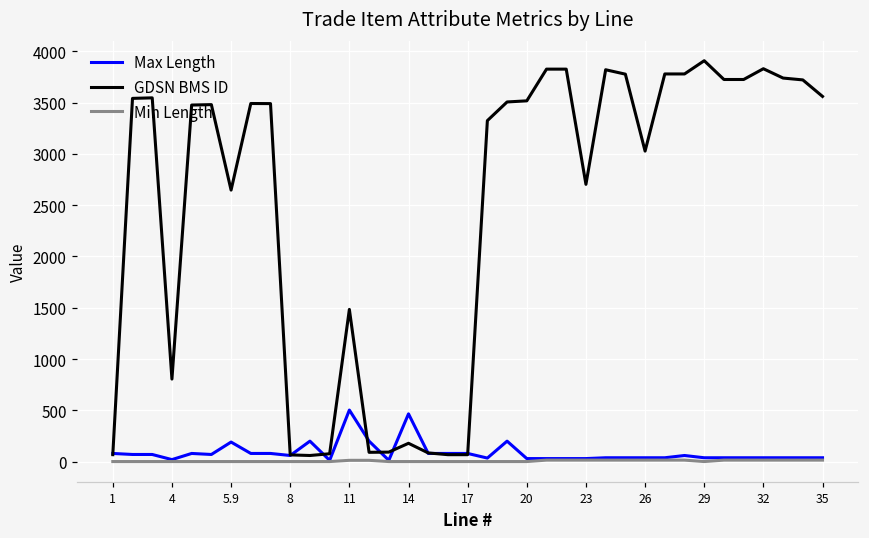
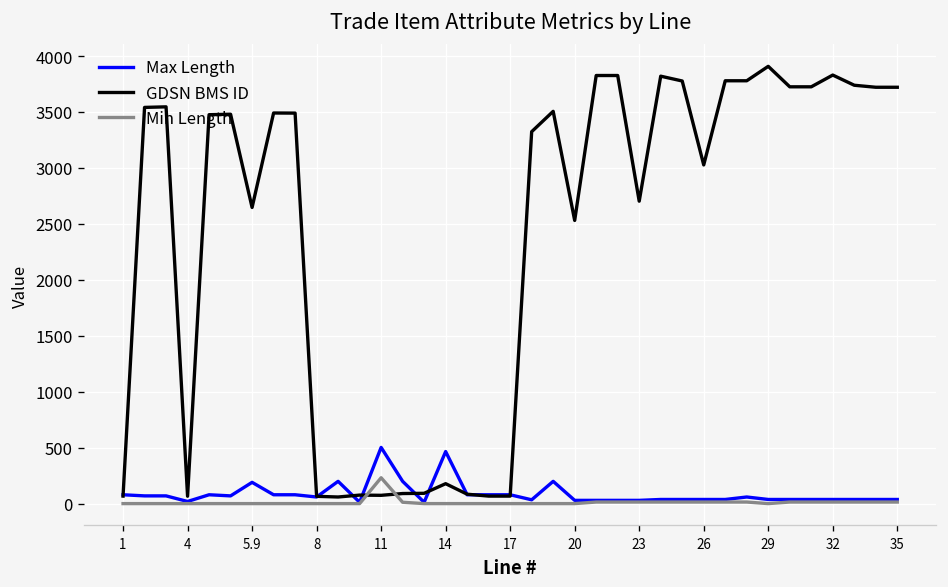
GDSN BMS ID, 4: 800 -> 100
GDSN BMS ID, 11: 1500 -> 100
Min Length, 11: 0 -> 200
GDSN BMS ID, 20: 3500 -> 2500
GDSN BMS ID, 35: 3600 -> 3700
